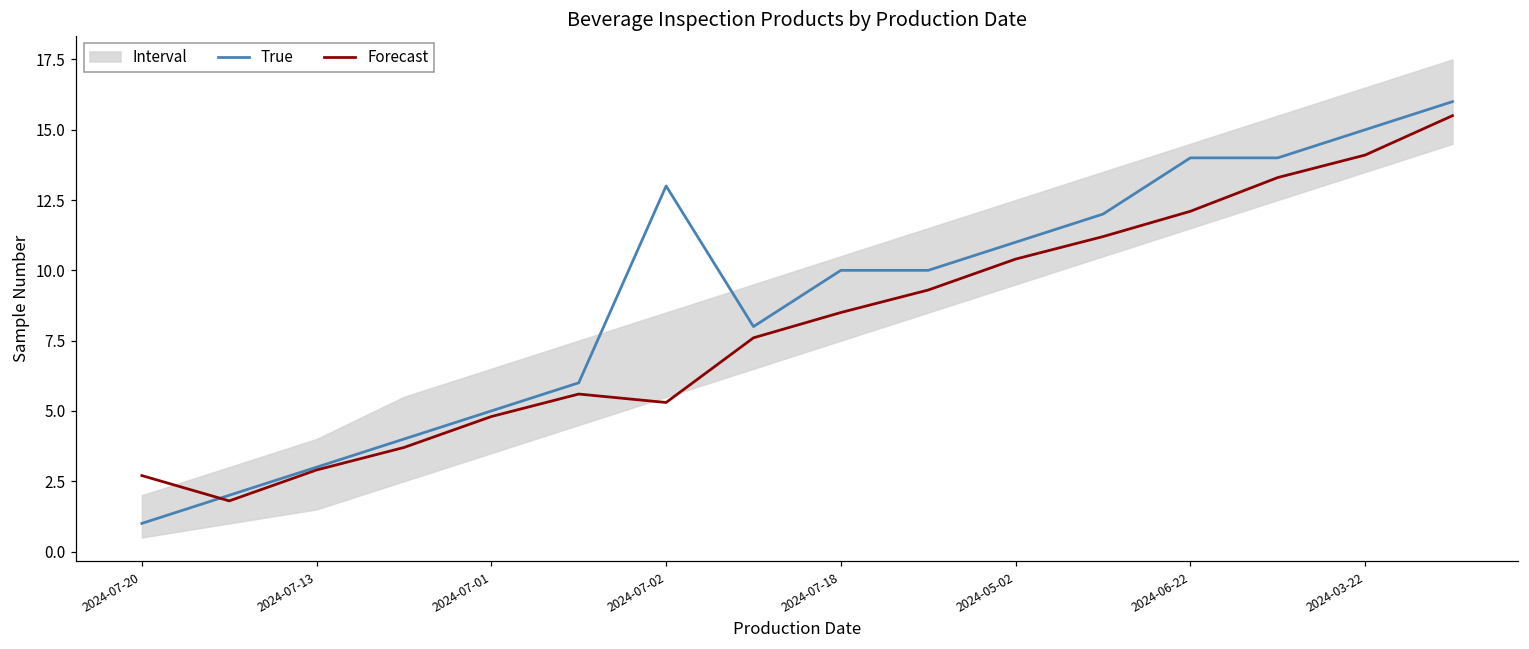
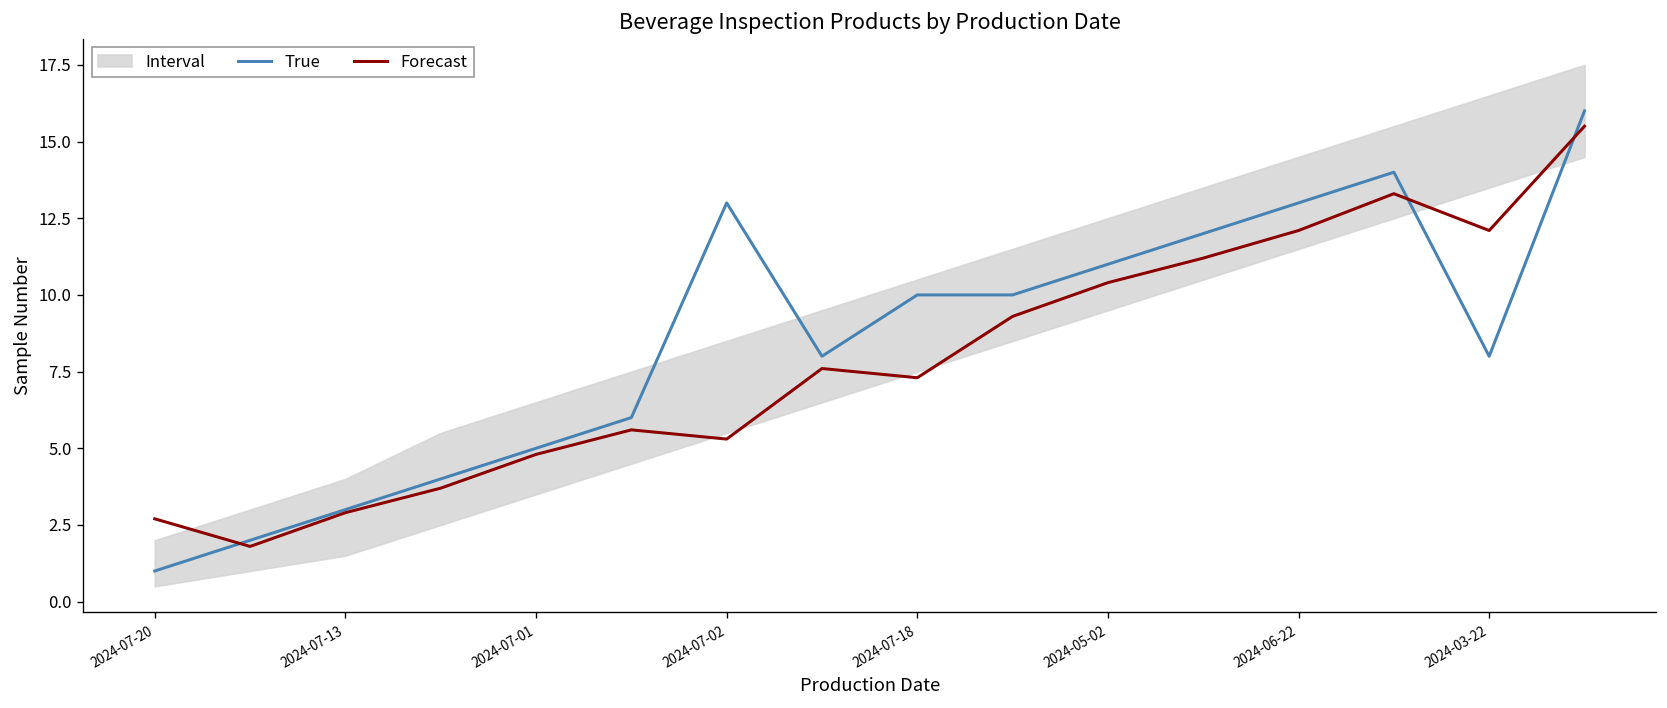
Forecast, 2024-07-18: 8.5 -> 7.3
True, 2024-06-22: 14 -> 13
True, 2024-03-22: 15 -> 8
Forecast, 2024-03-22: 14.1 -> 12.1
